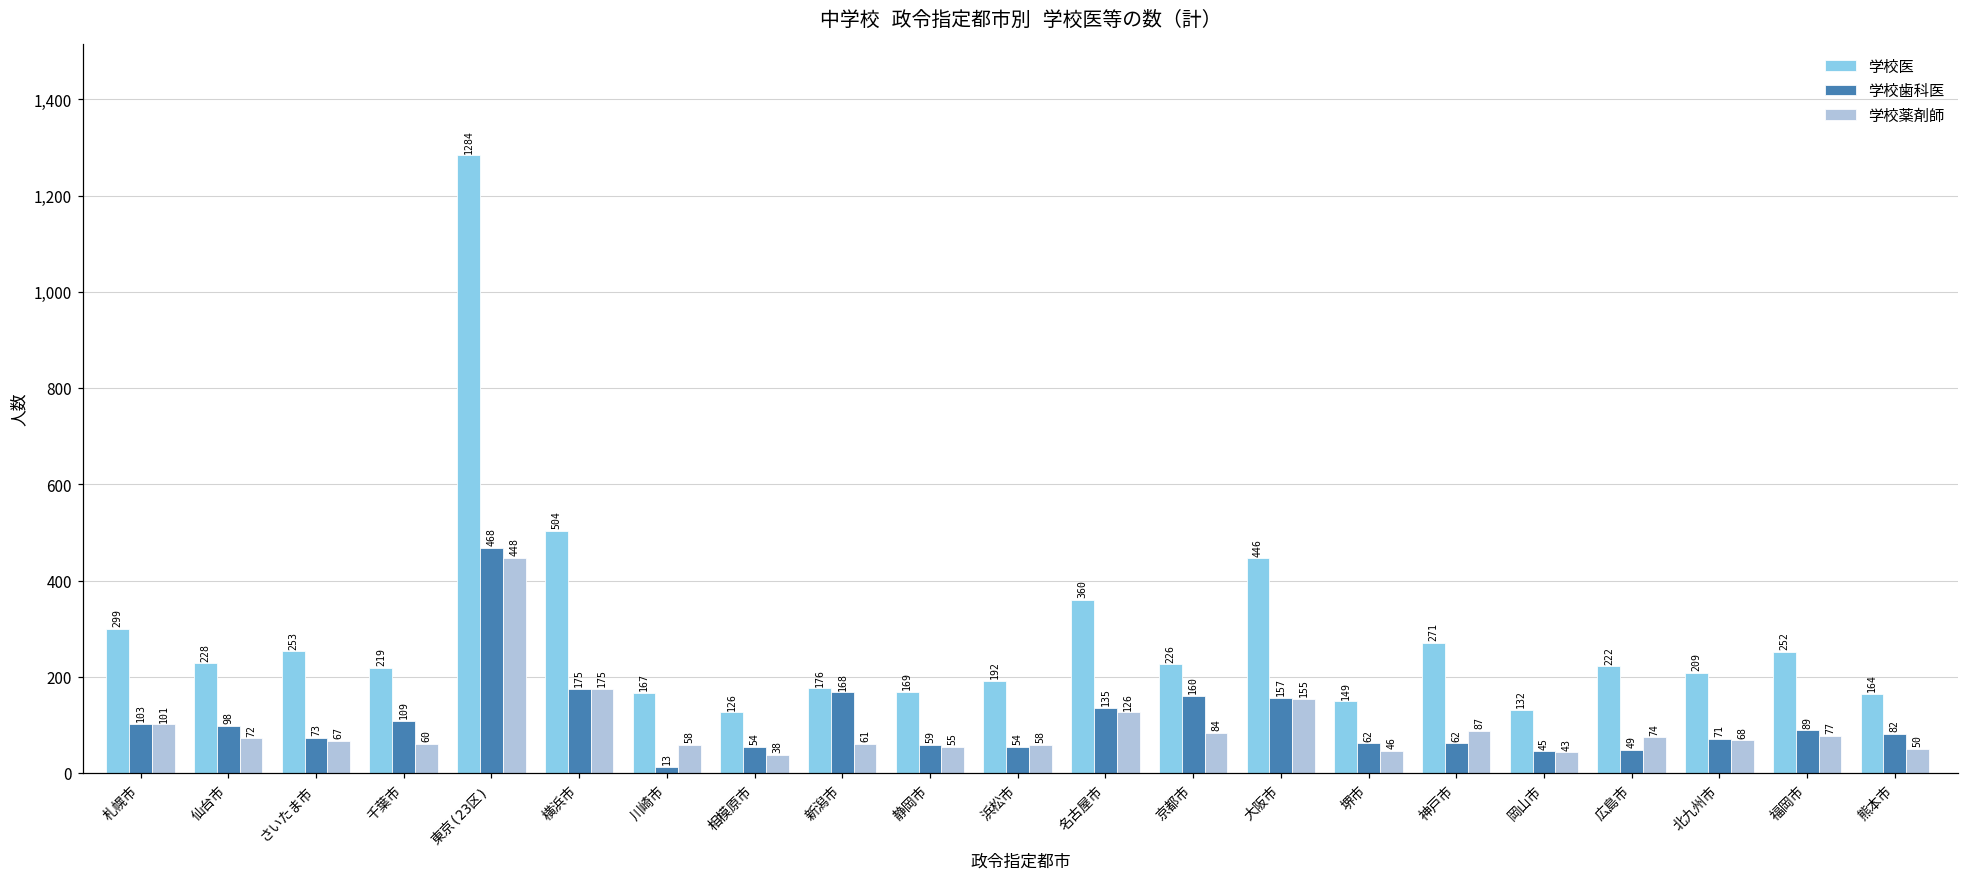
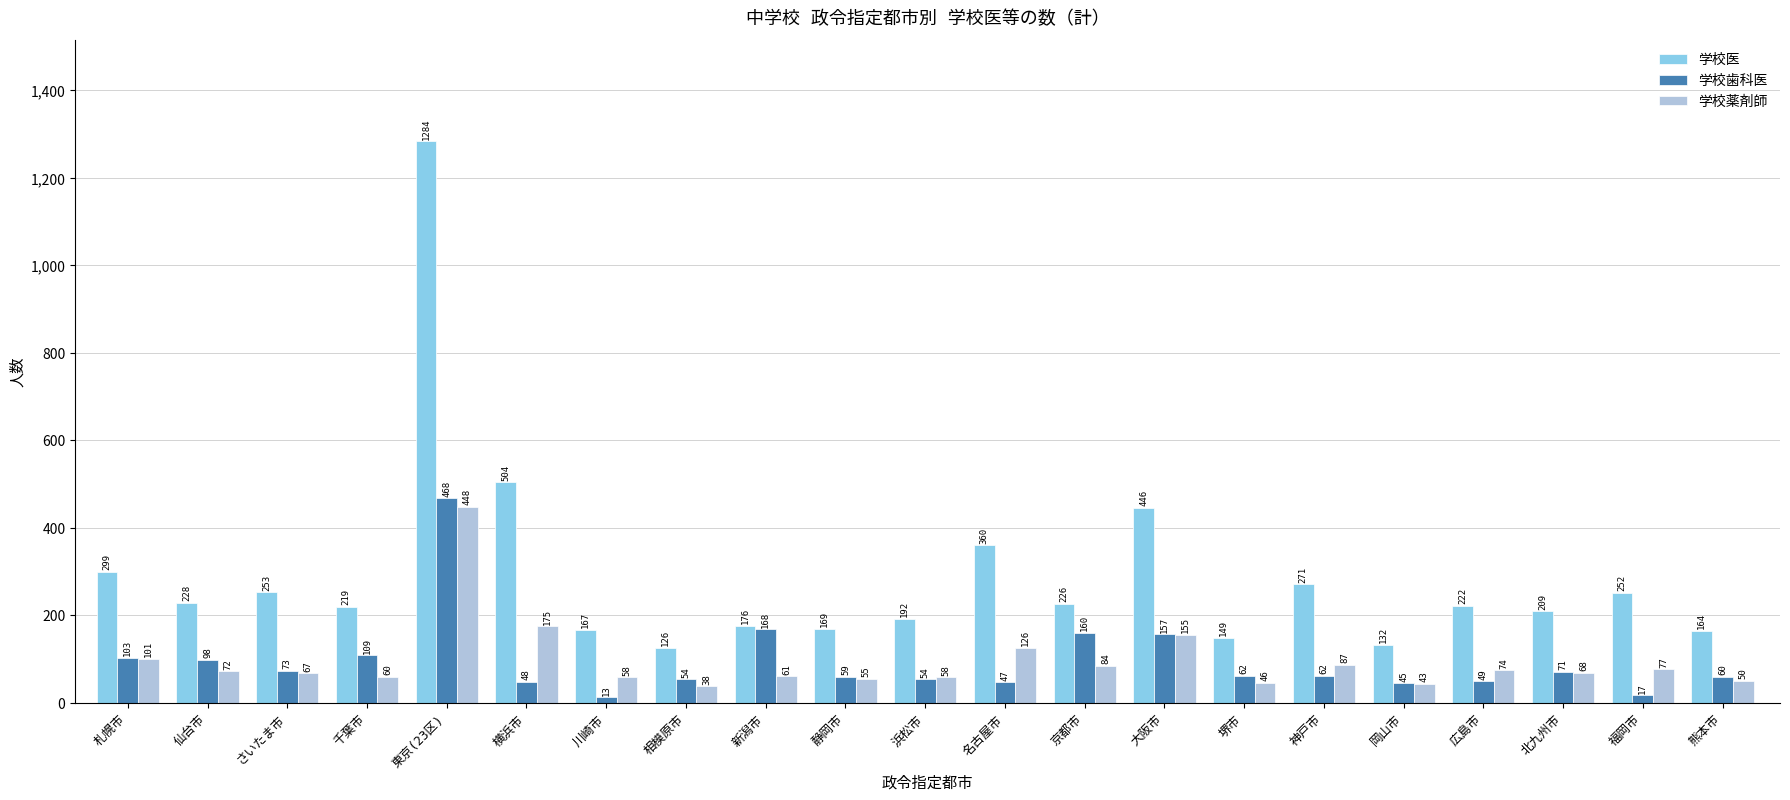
学校歯科医, 横浜市: 175 -> 48
学校歯科医, 名古屋市: 135 -> 47
学校歯科医, 福岡市: 89 -> 17
学校歯科医, 熊本市: 82 -> 60
